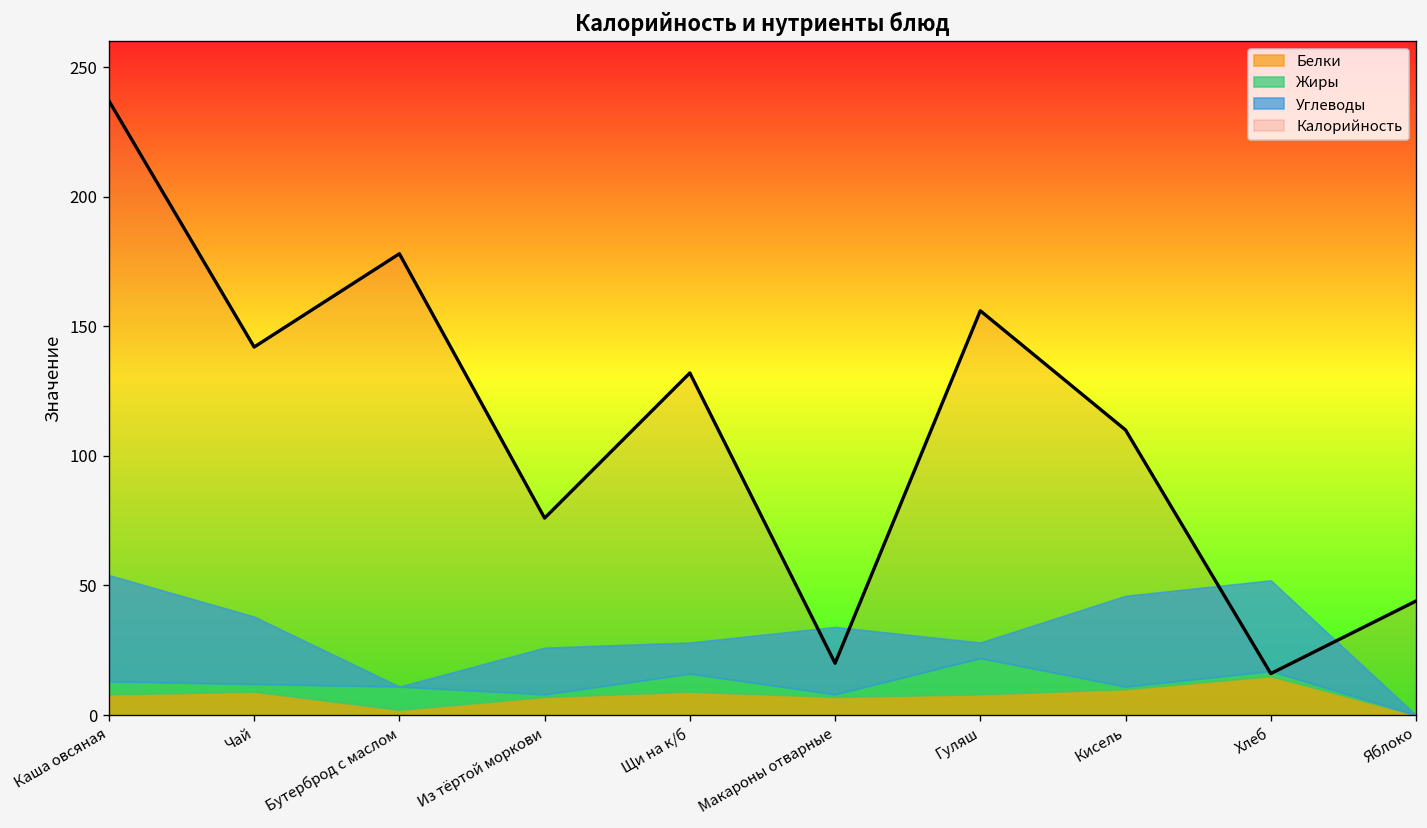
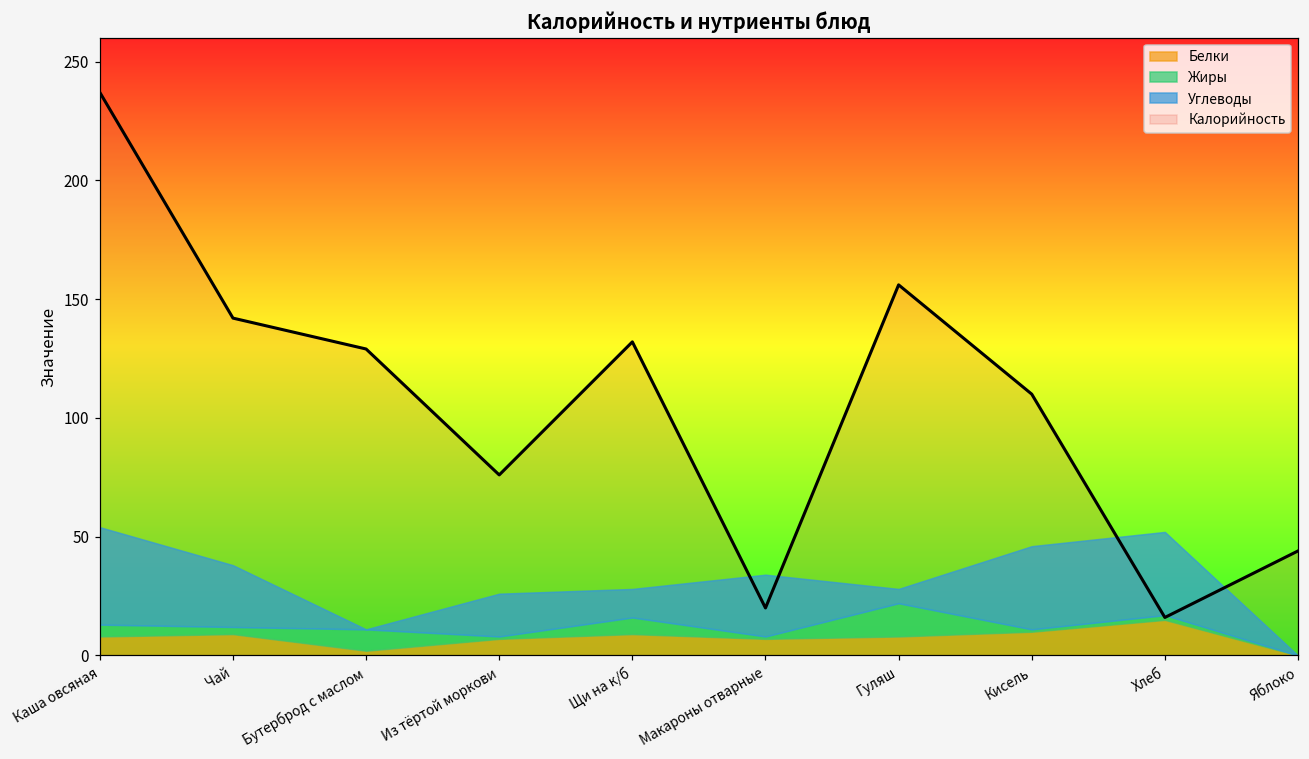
Калорийность, Бутерброд с маслом: 178 -> 129
